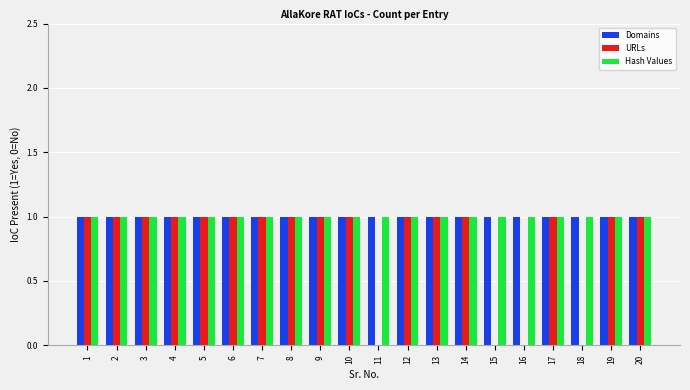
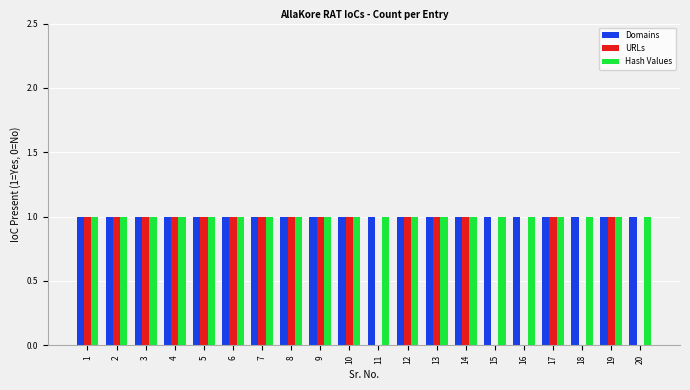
URLs, 20: 1 -> 0
